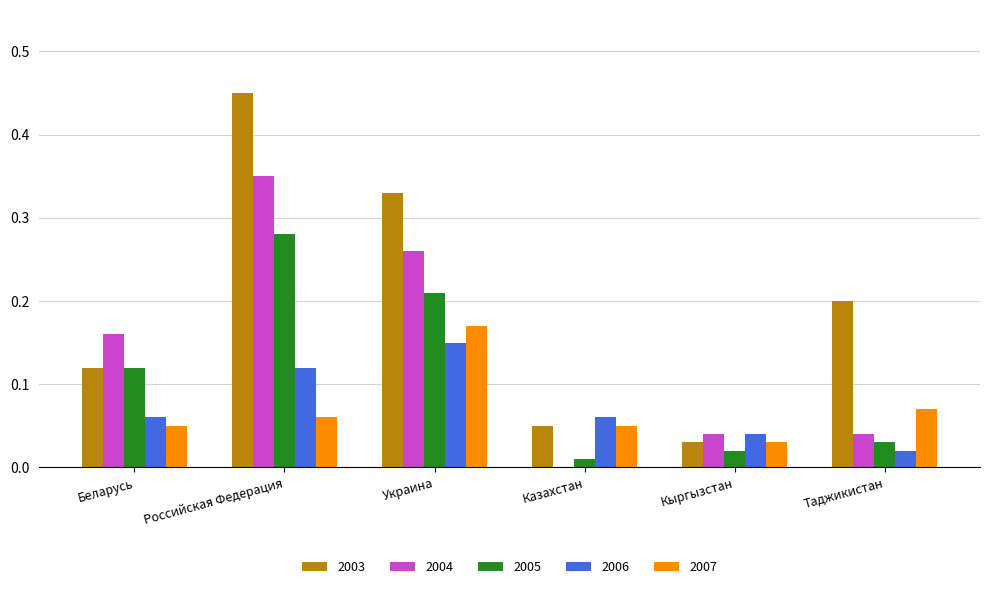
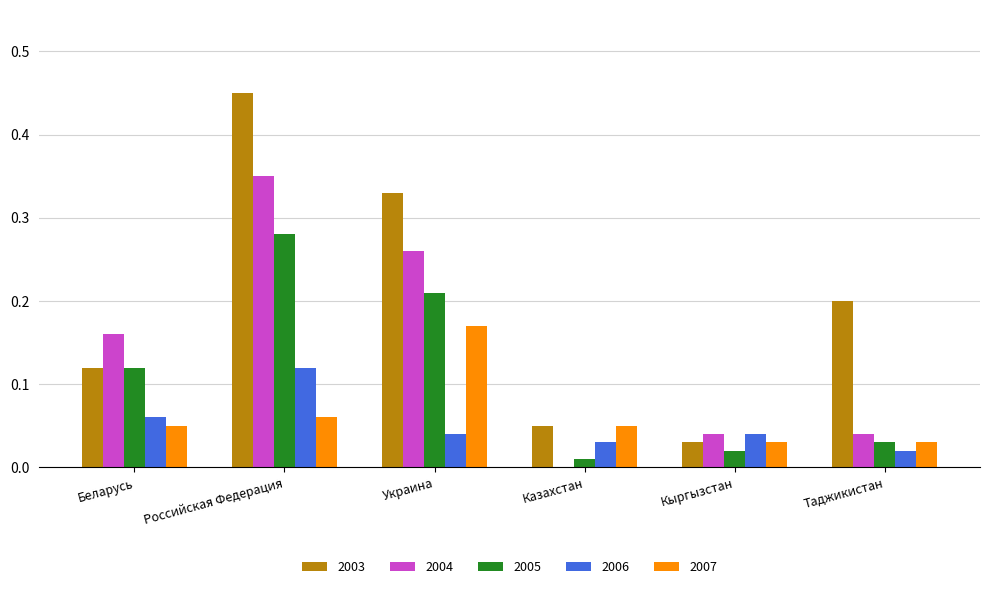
2006, Украина: 0.15 -> 0.04
2006, Казахстан: 0.06 -> 0.03
2007, Таджикистан: 0.07 -> 0.03
